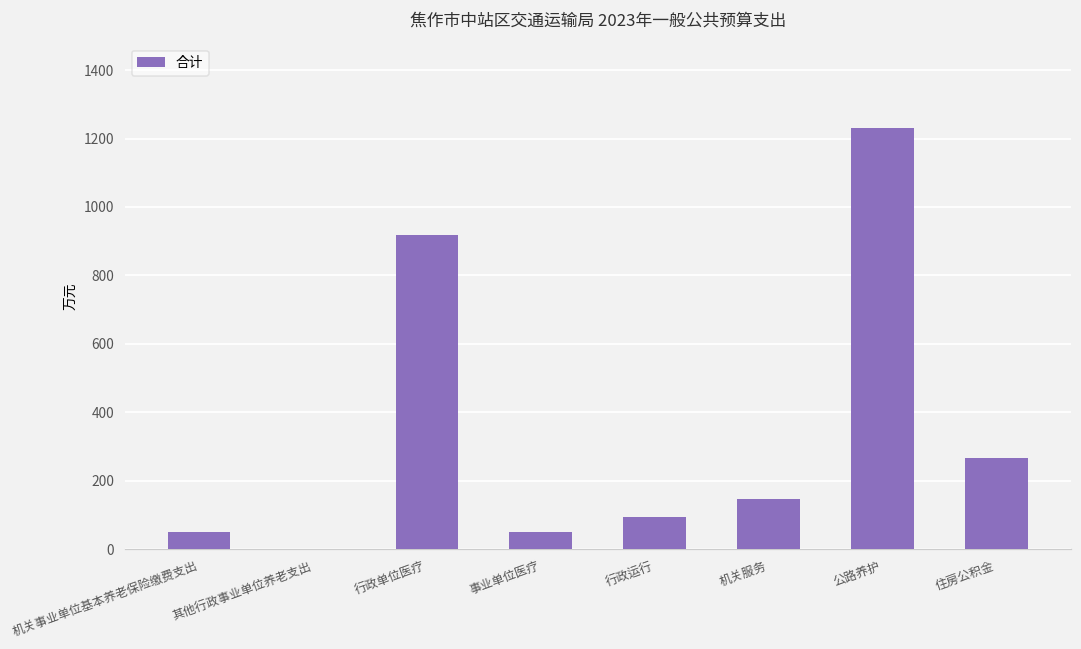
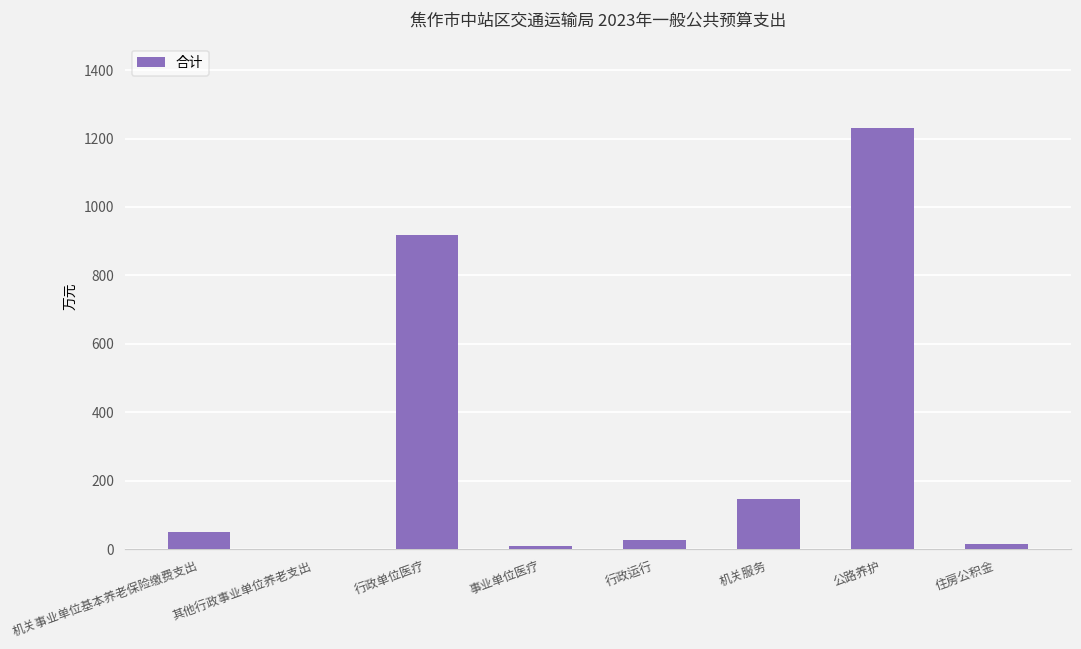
事业单位医疗: 50 -> 10
行政运行: 90 -> 30
住房公积金: 270 -> 20
